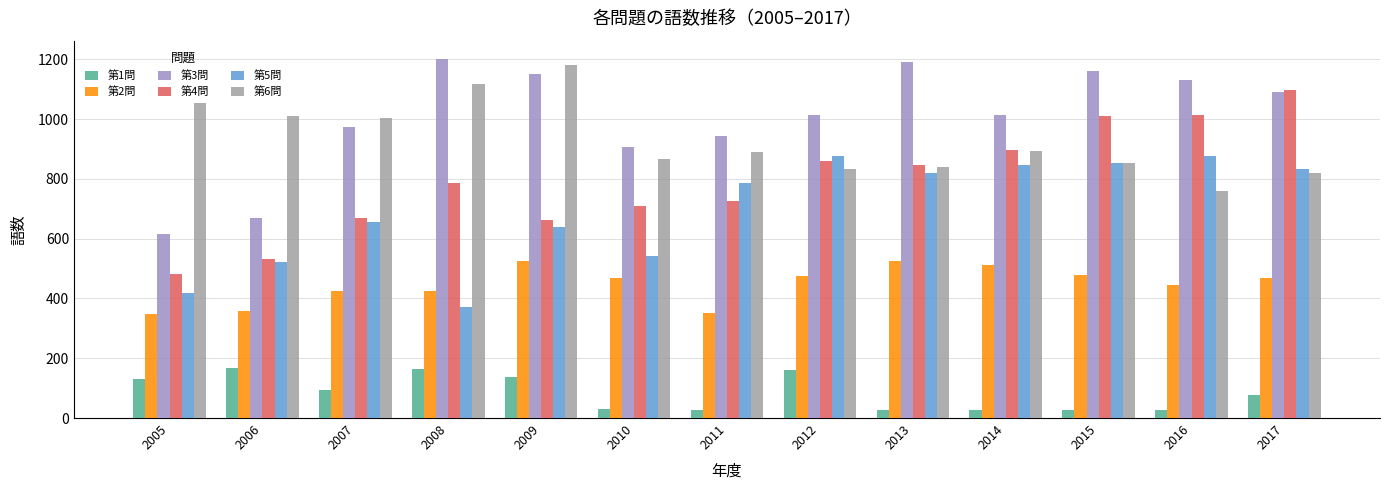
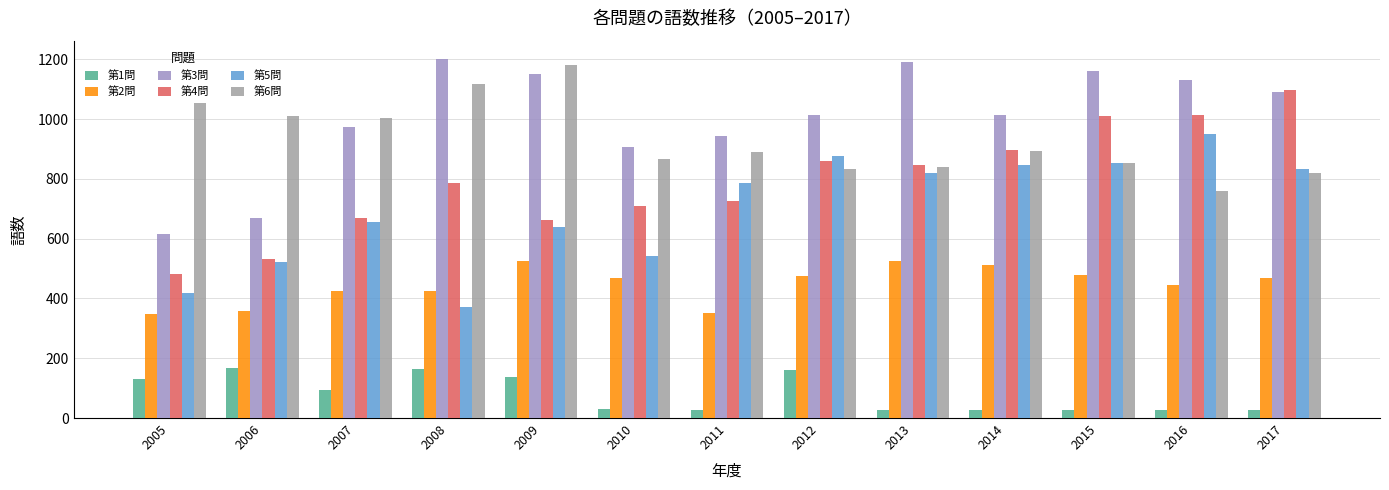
第5問, 2016: 880 -> 950
第1問, 2017: 80 -> 30
